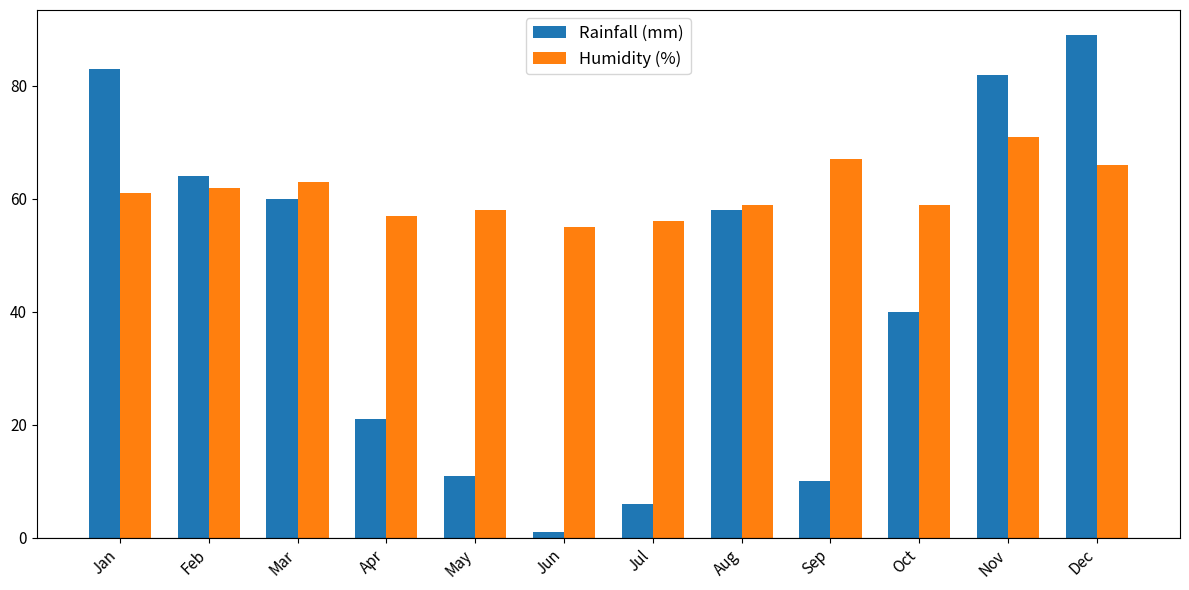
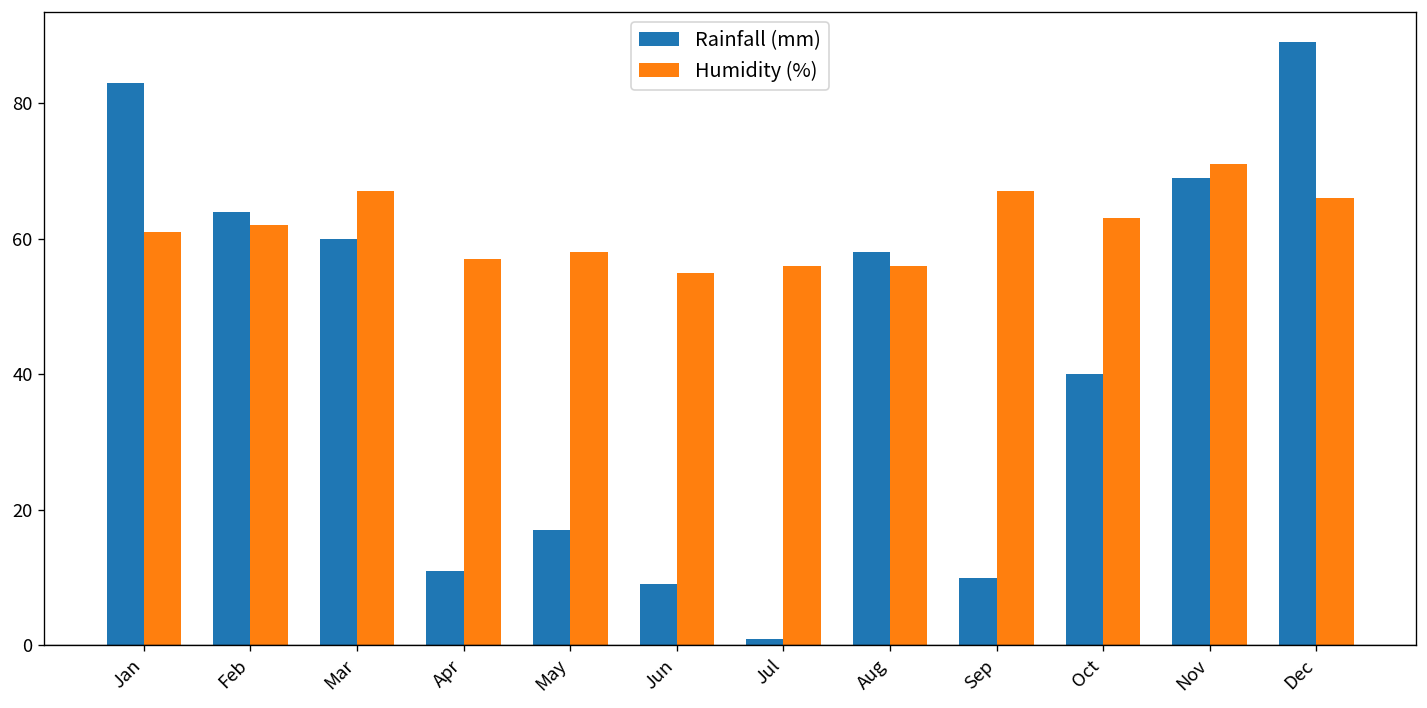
Humidity (%), Mar: 63 -> 67
Rainfall (mm), Apr: 21 -> 11
Rainfall (mm), May: 11 -> 17
Rainfall (mm), Jun: 1 -> 9
Rainfall (mm), Jul: 6 -> 1
Humidity (%), Aug: 59 -> 56
Humidity (%), Oct: 59 -> 63
Rainfall (mm), Nov: 82 -> 69
